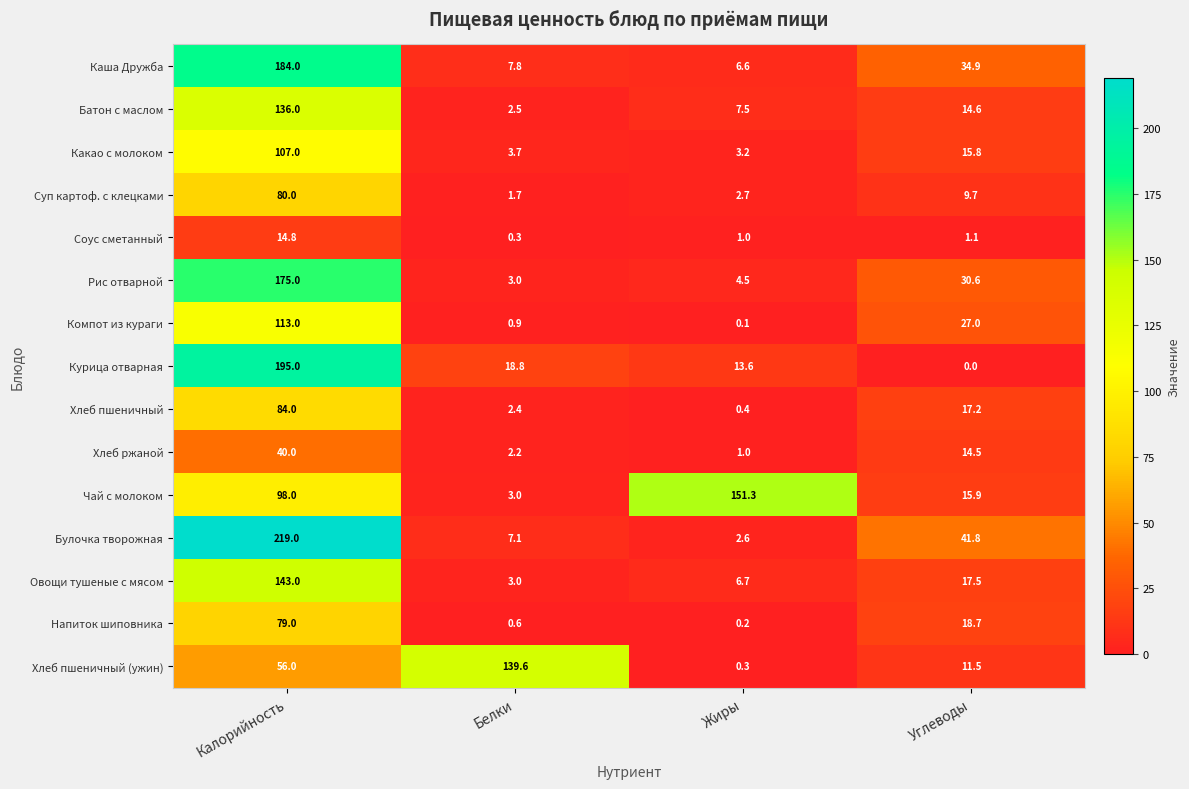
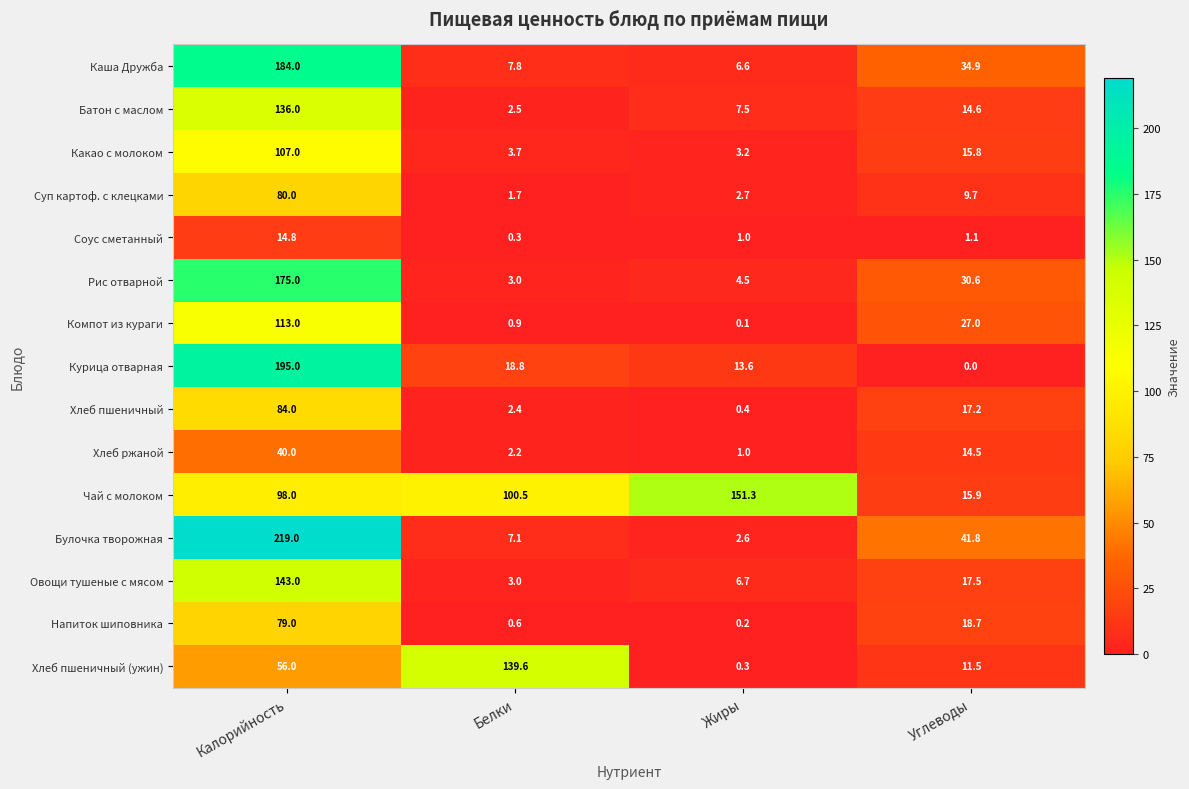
Чай с молоком, Белки: 3.0 -> 100.5
